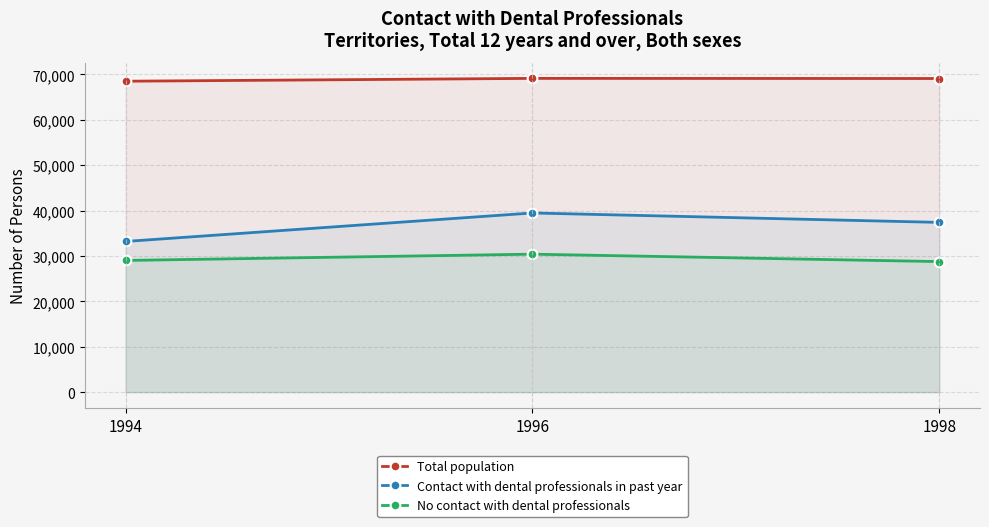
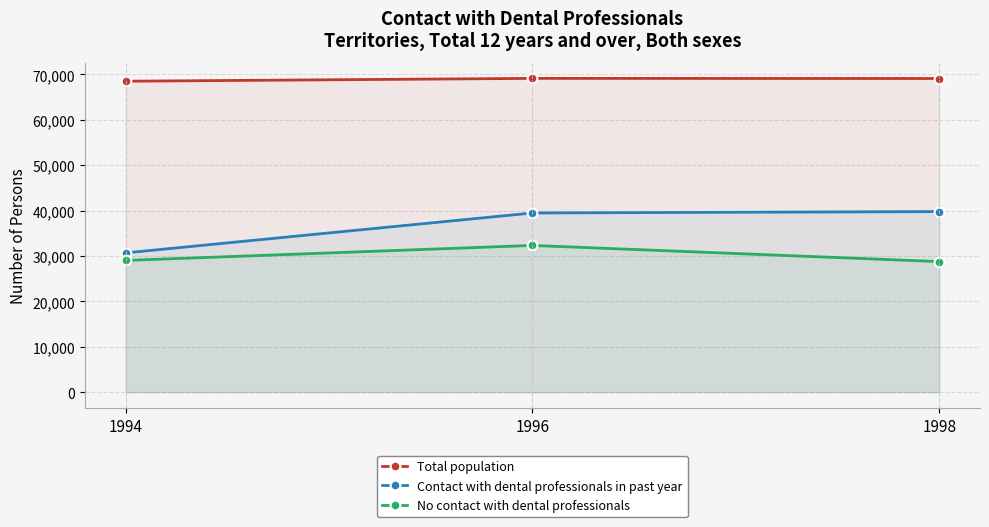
Contact with dental professionals in past year, 1994: 33,000 -> 31,000
No contact with dental professionals, 1996: 30,000 -> 32,000
Contact with dental professionals in past year, 1998: 37,000 -> 40,000
